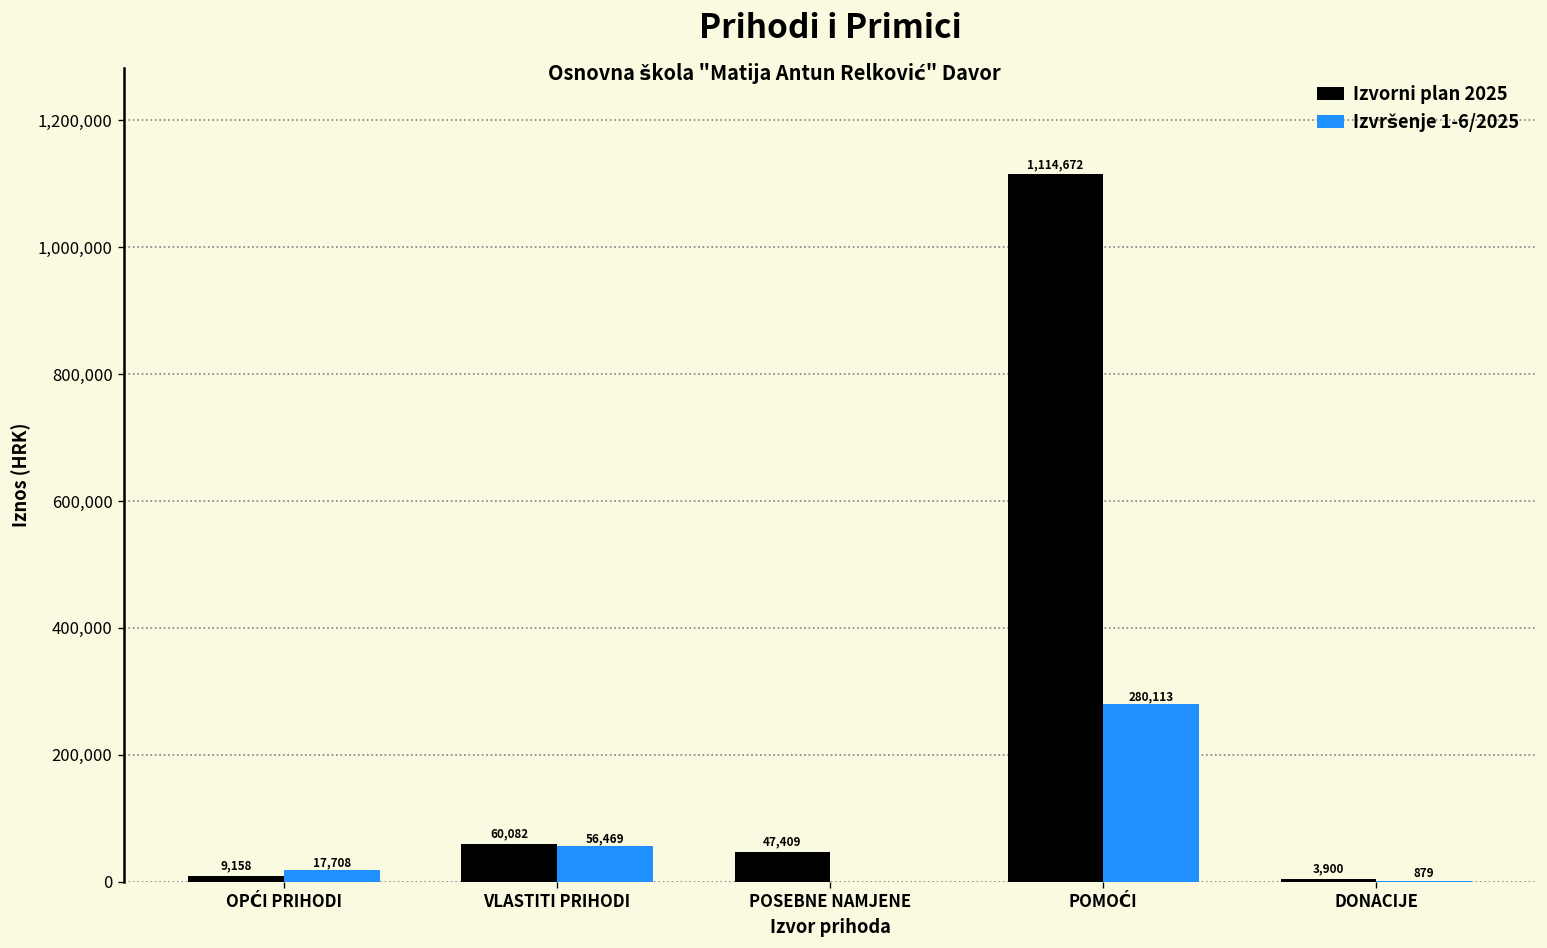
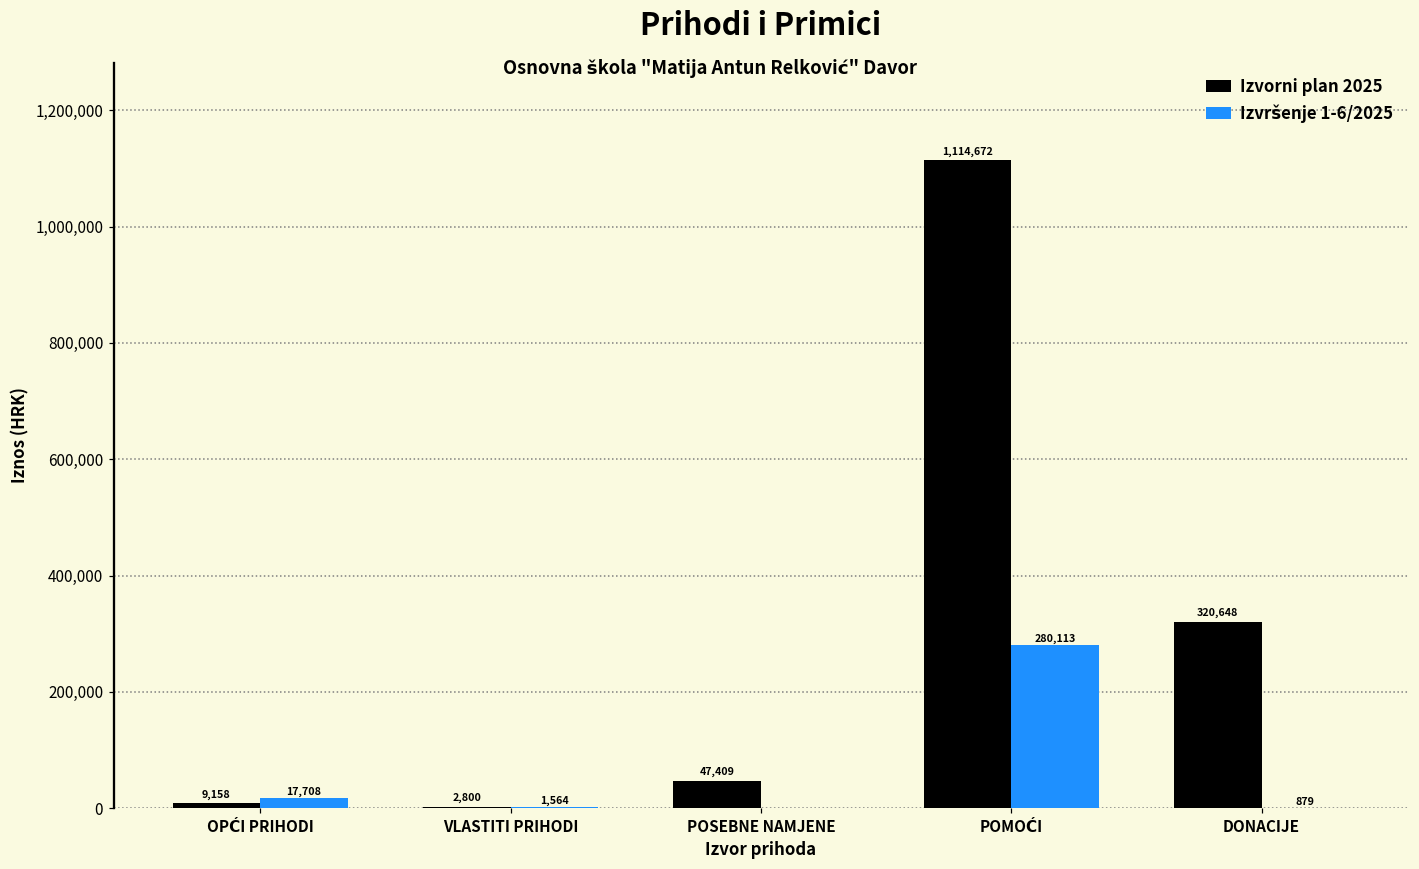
Izvorni plan 2025, VLASTITI PRIHODI: 60,082 -> 2,800
Izvršenje 1-6/2025, VLASTITI PRIHODI: 56,469 -> 1,564
Izvorni plan 2025, DONACIJE: 3,900 -> 320,648
